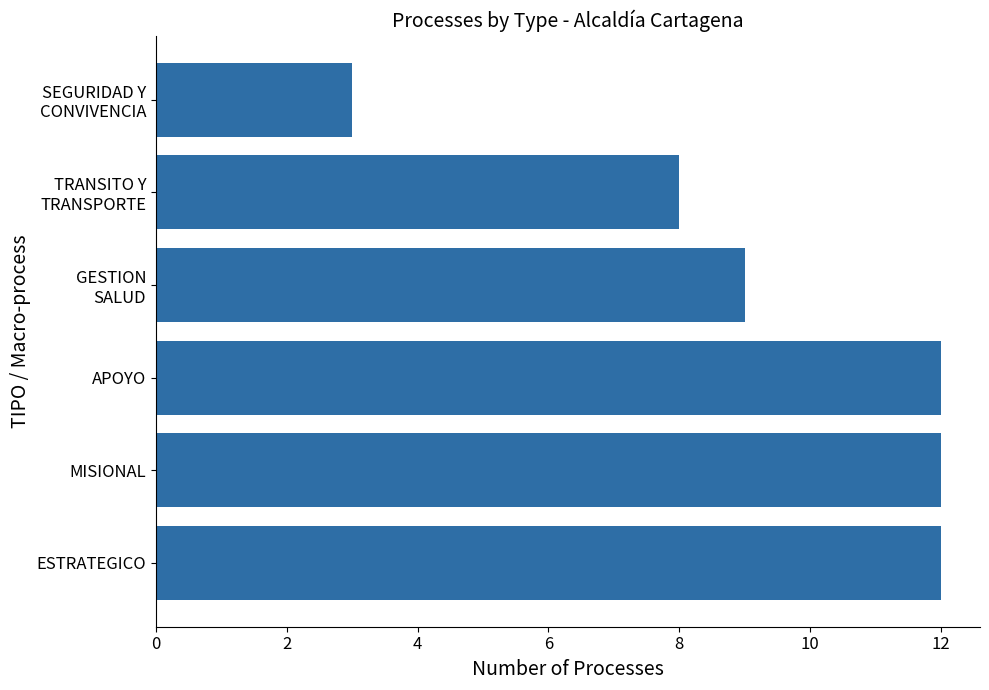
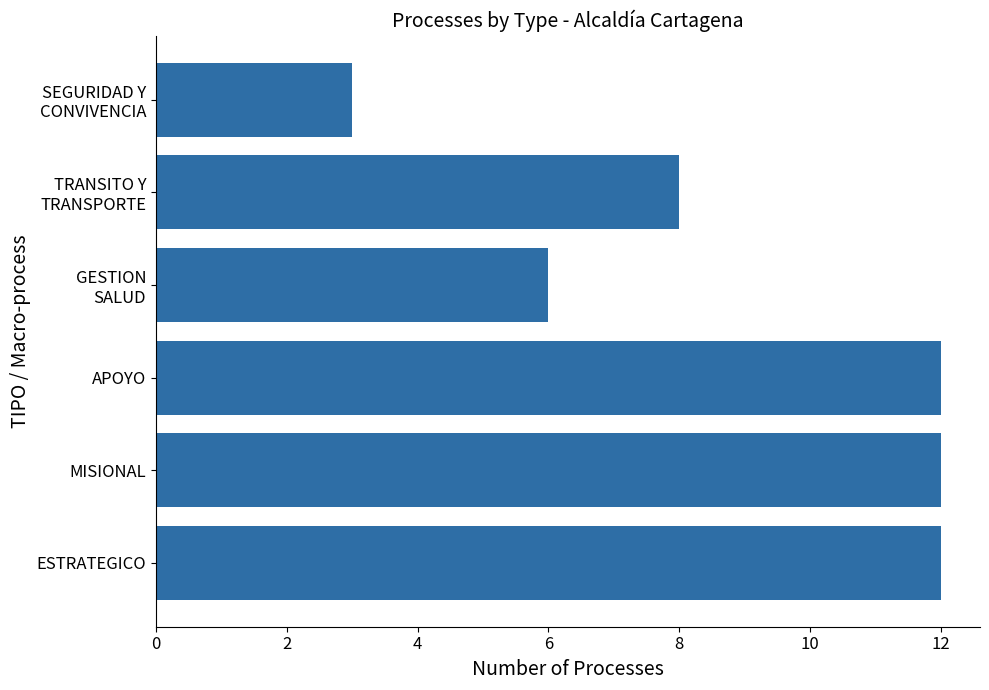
GESTION SALUD: 9 -> 6
